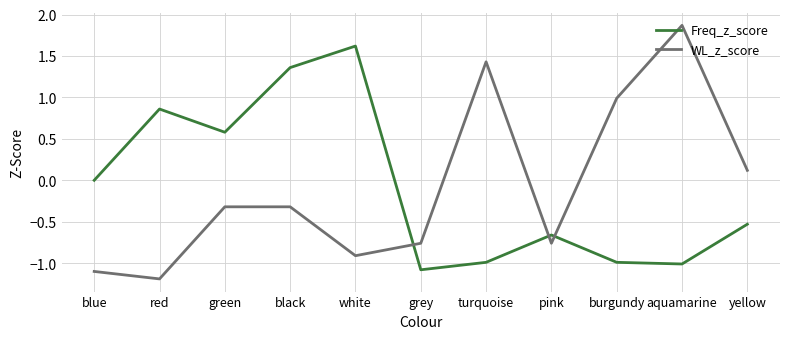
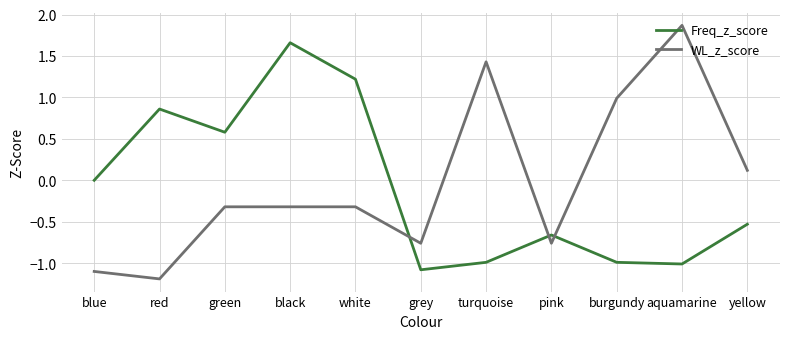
Freq_z_score, black: 1.4 -> 1.7
Freq_z_score, white: 1.6 -> 1.2
WL_z_score, white: -0.9 -> -0.3
